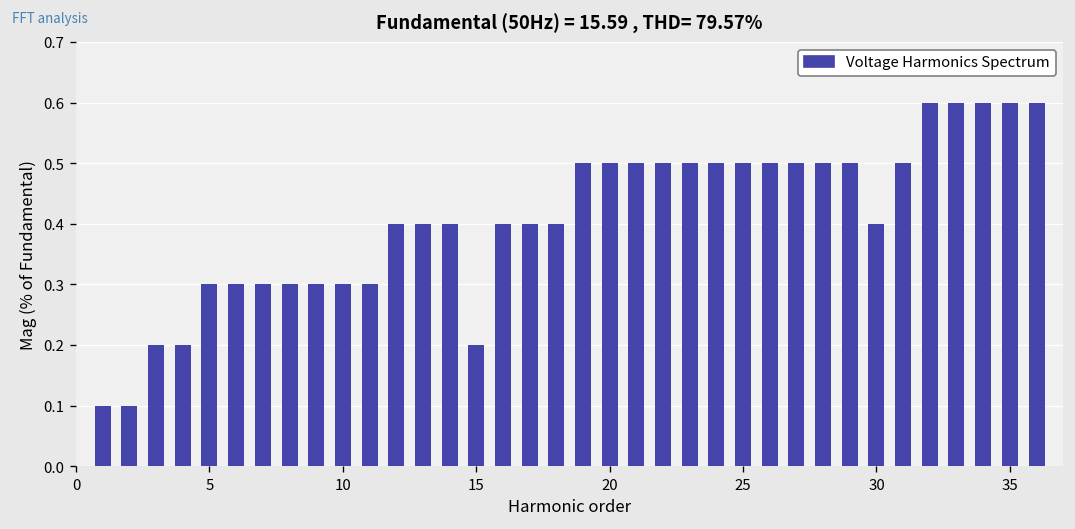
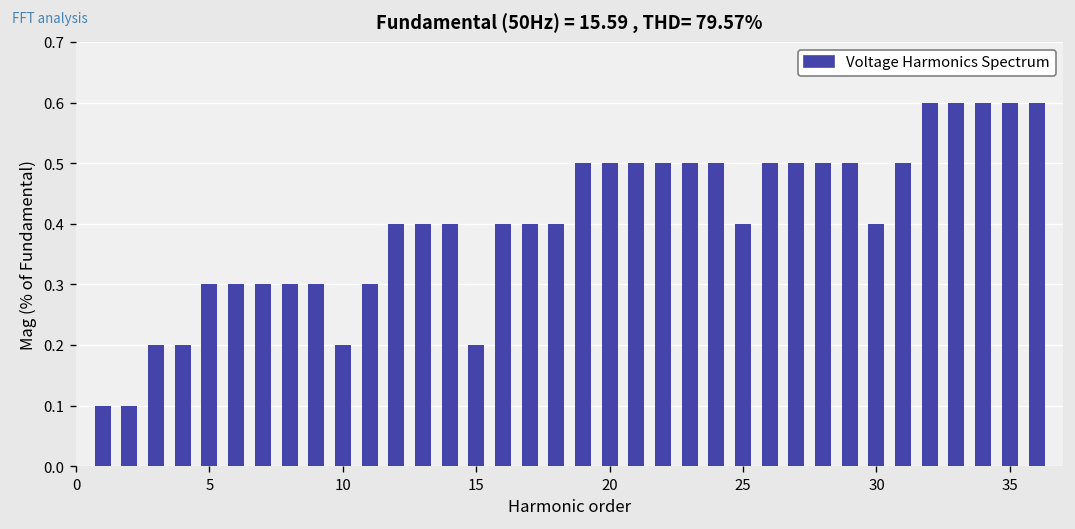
10: 0.30 -> 0.20
25: 0.50 -> 0.40
